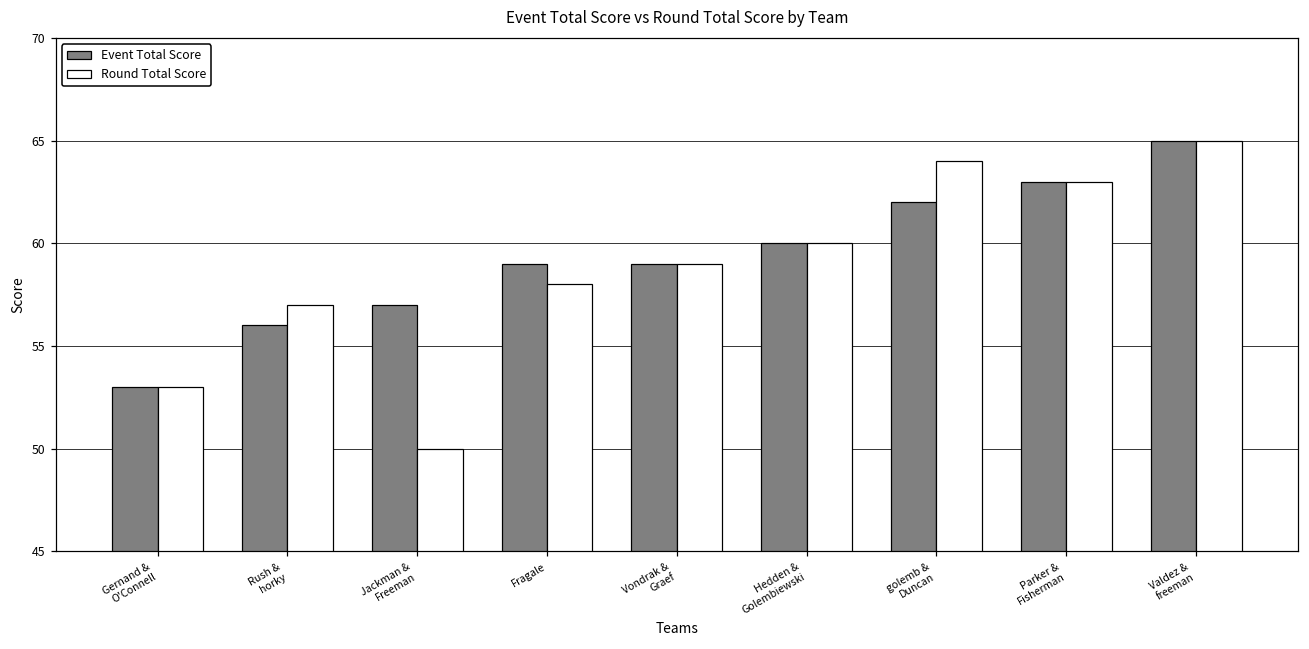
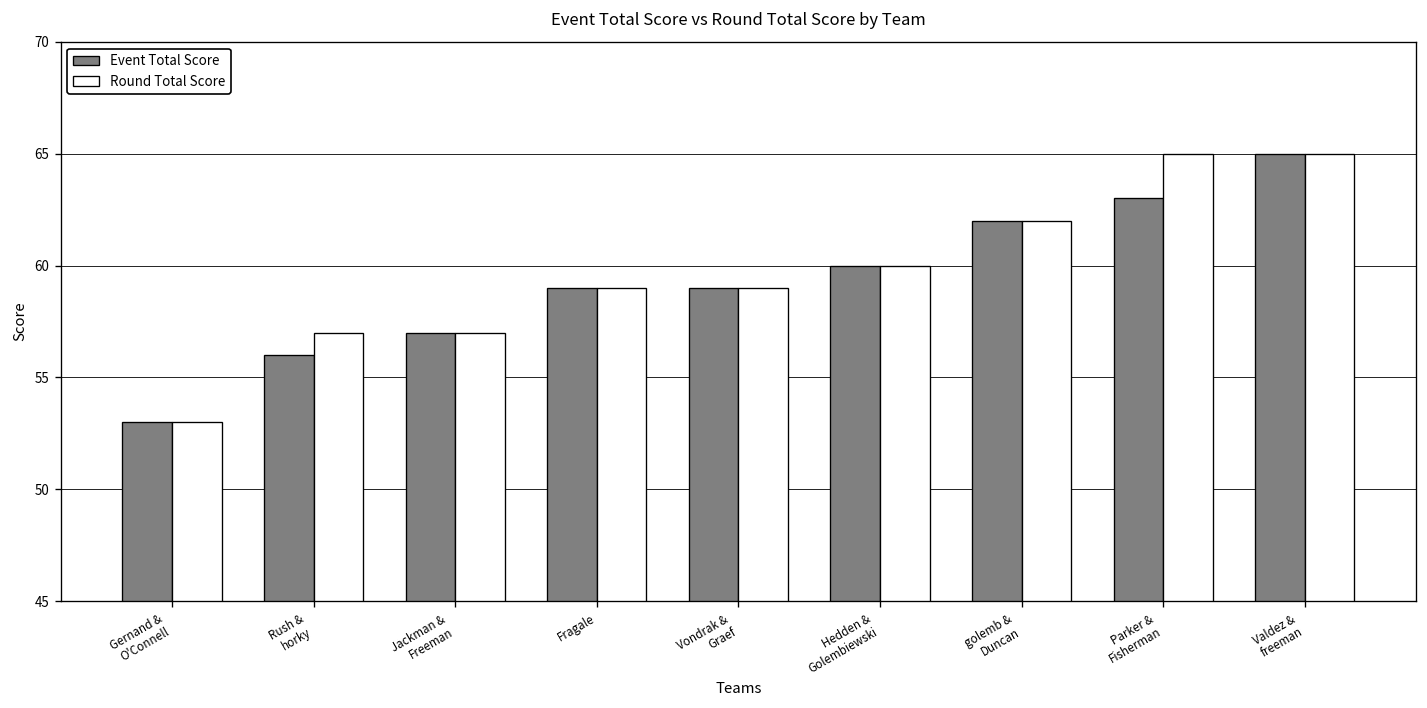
Round Total Score, Jackman & Freeman: 50 -> 57
Round Total Score, Fragale: 58 -> 59
Round Total Score, golemb & Duncan: 64 -> 62
Round Total Score, Parker & Fisherman: 63 -> 65
